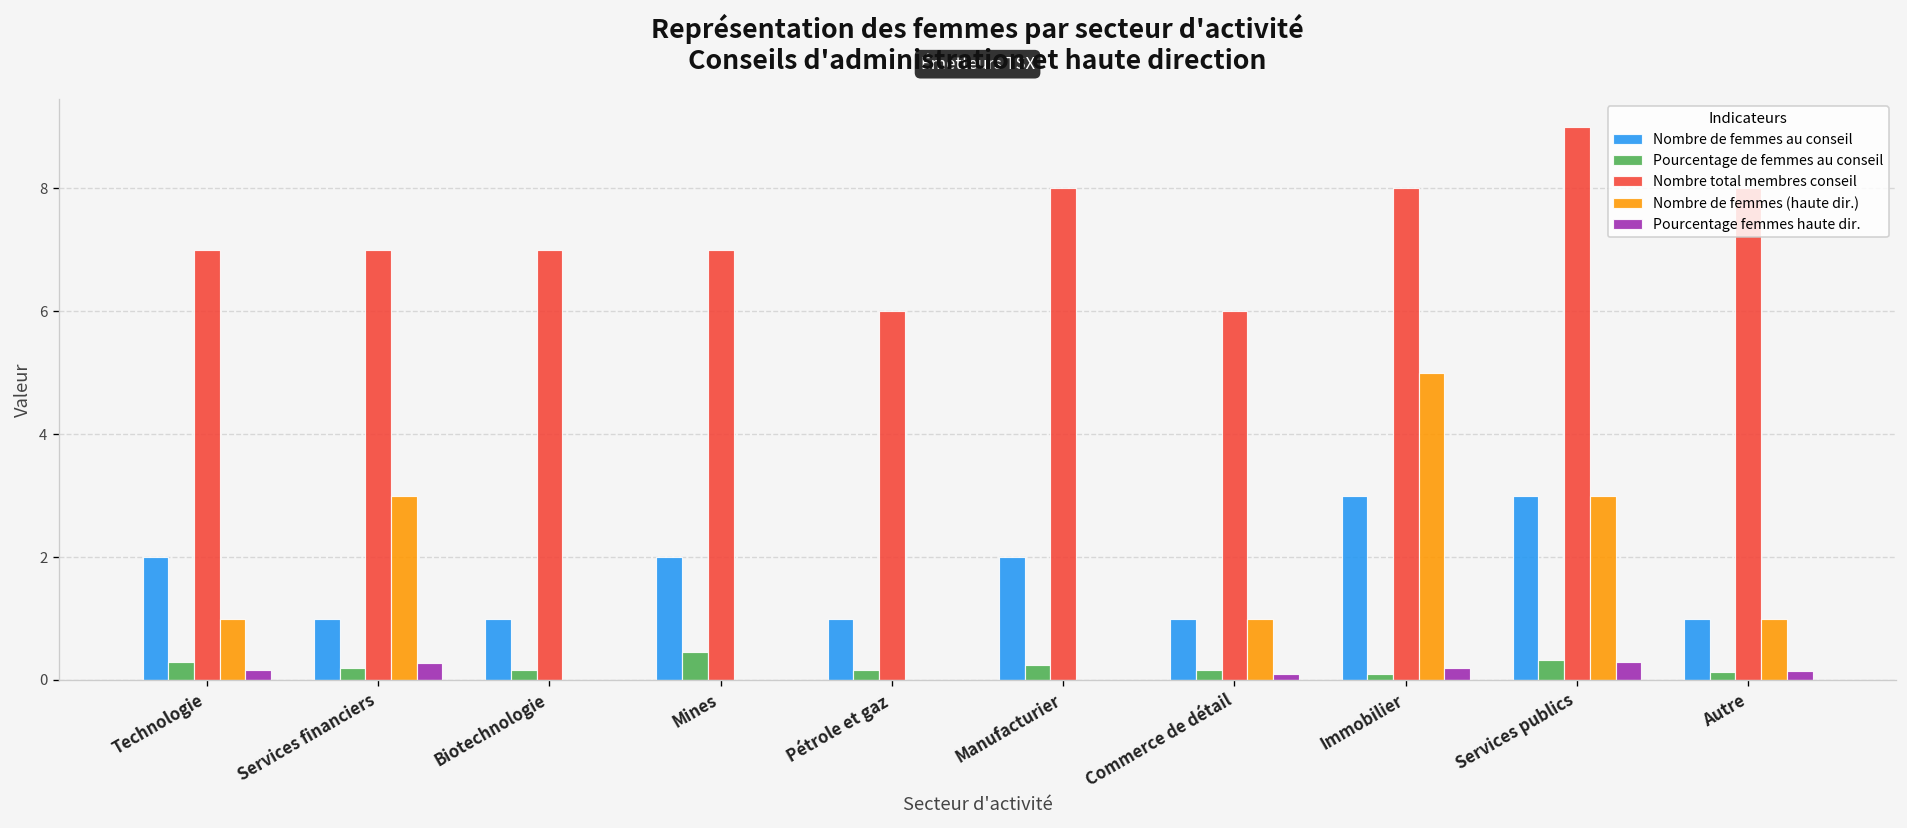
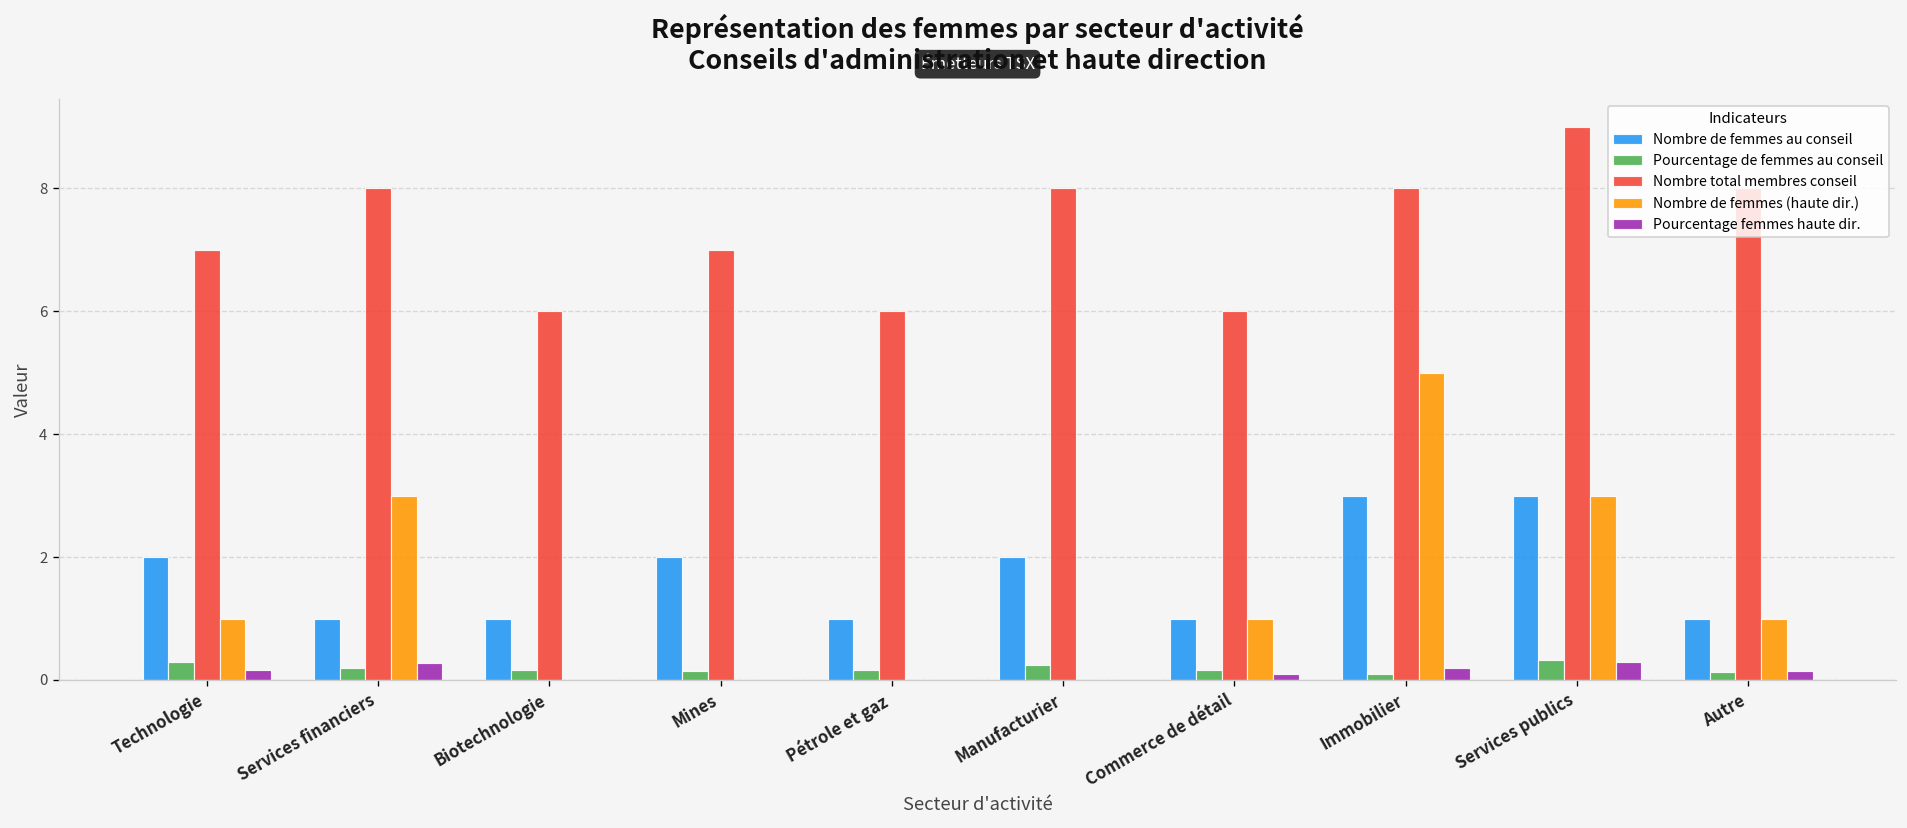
Nombre total membres conseil, Services financiers: 7 -> 8
Nombre total membres conseil, Biotechnologie: 7 -> 6
Pourcentage de femmes au conseil, Mines: 0.5 -> 0.1
